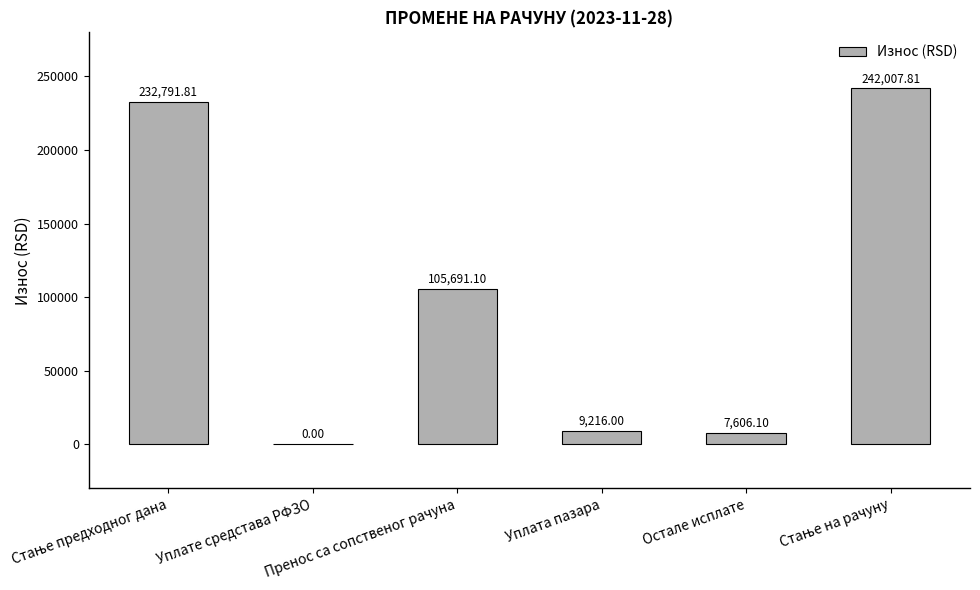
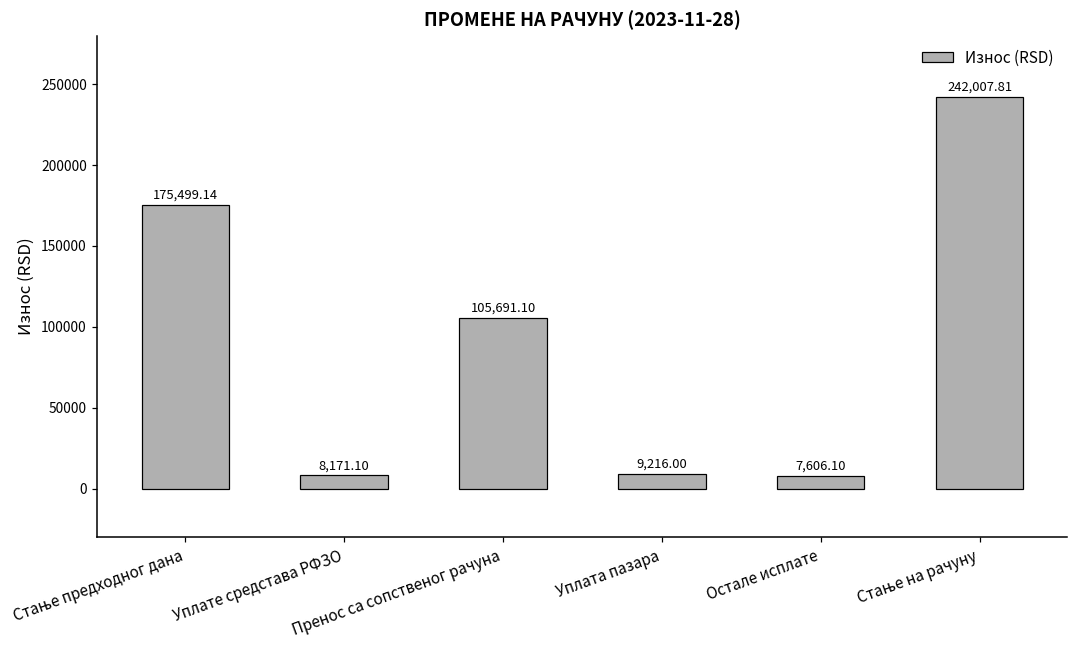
Стање предходног дана: 232,791.81 -> 175,499.14
Уплате средстава РФЗО: 0.00 -> 8,171.10
